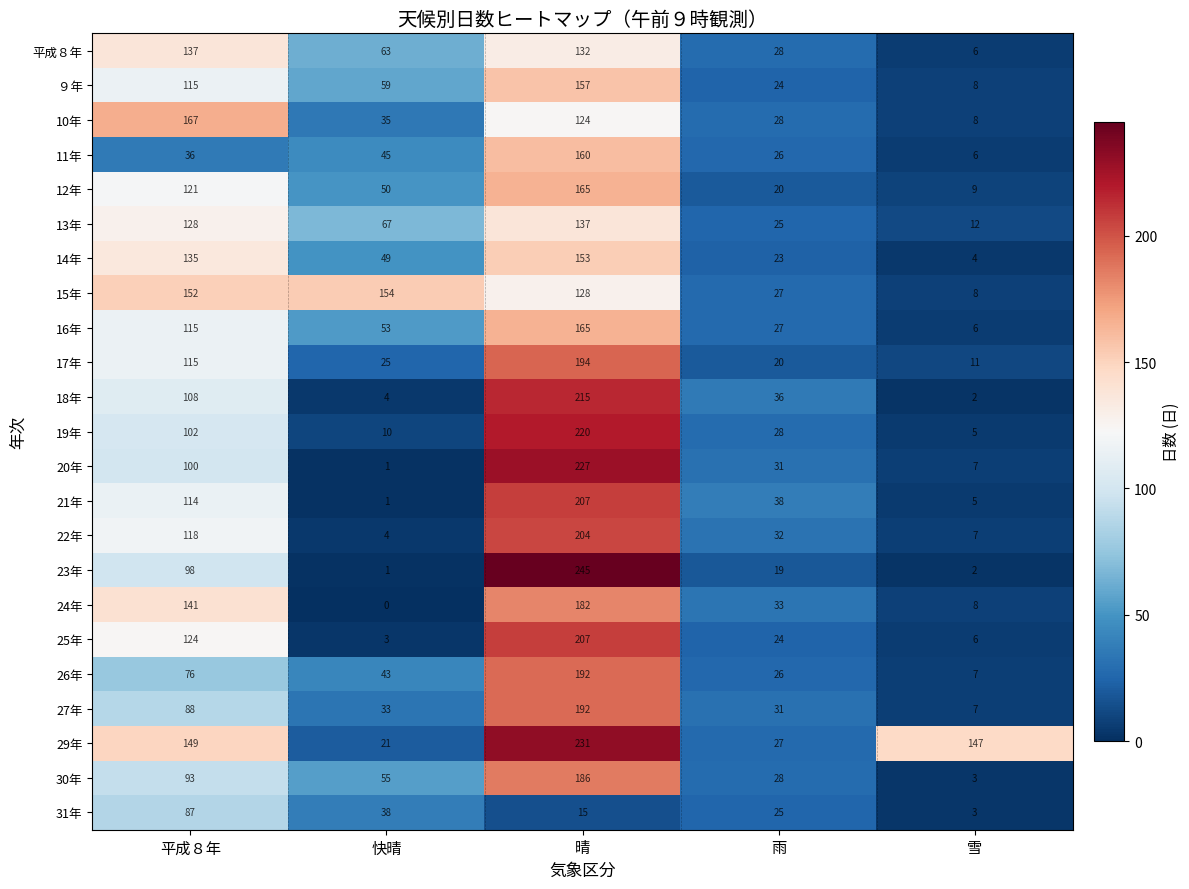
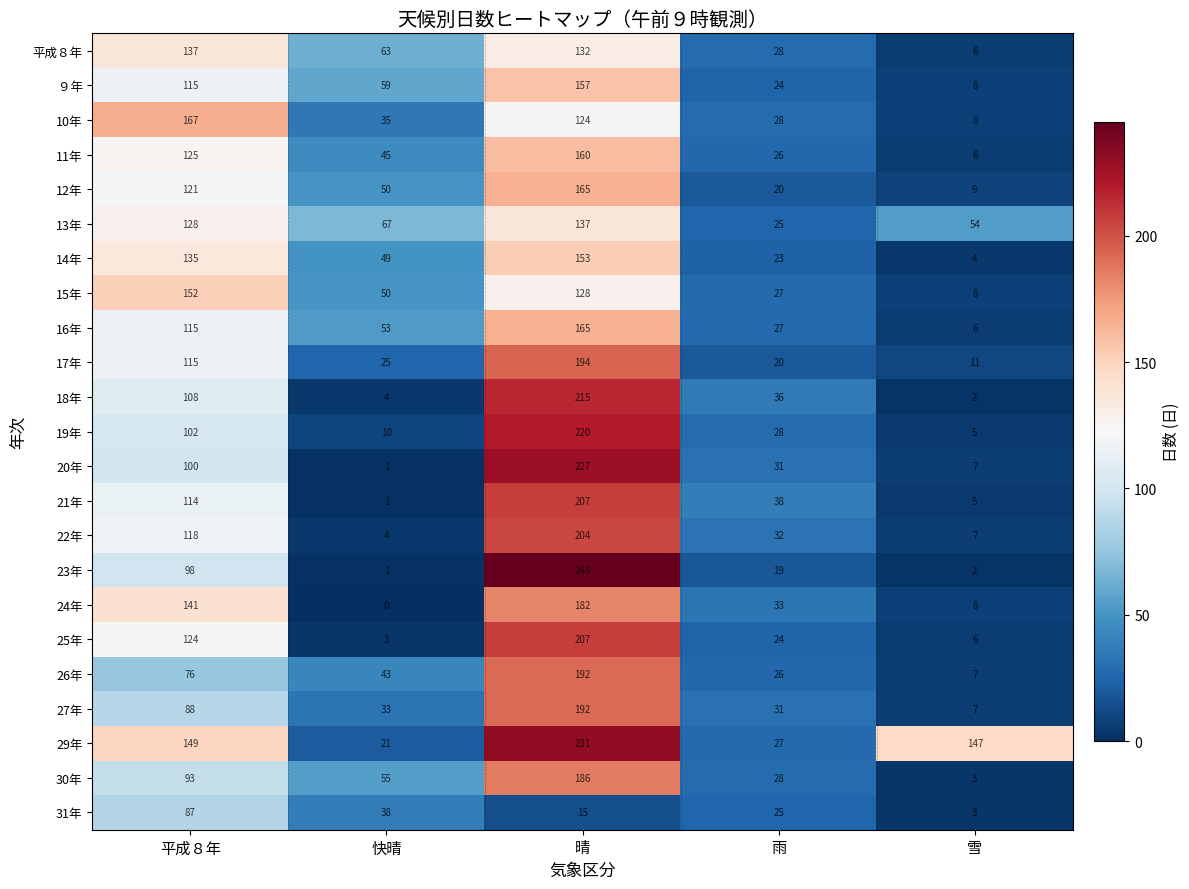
11年, 平成８年: 36 -> 125
13年, 雪: 12 -> 54
15年, 快晴: 154 -> 50
